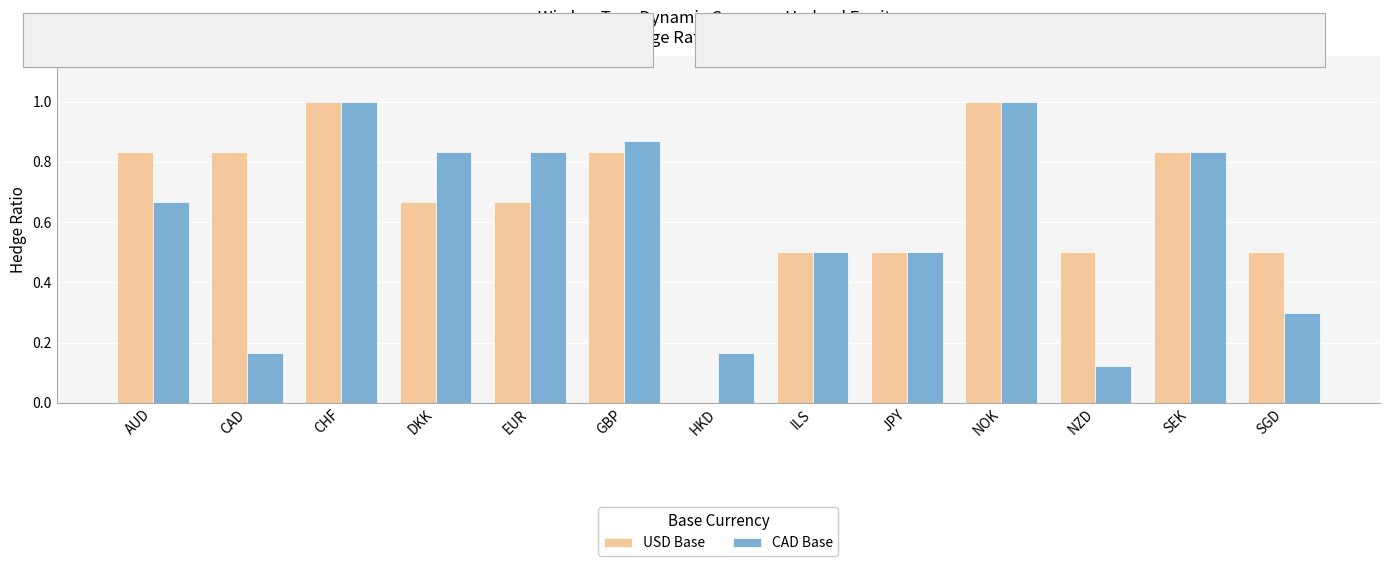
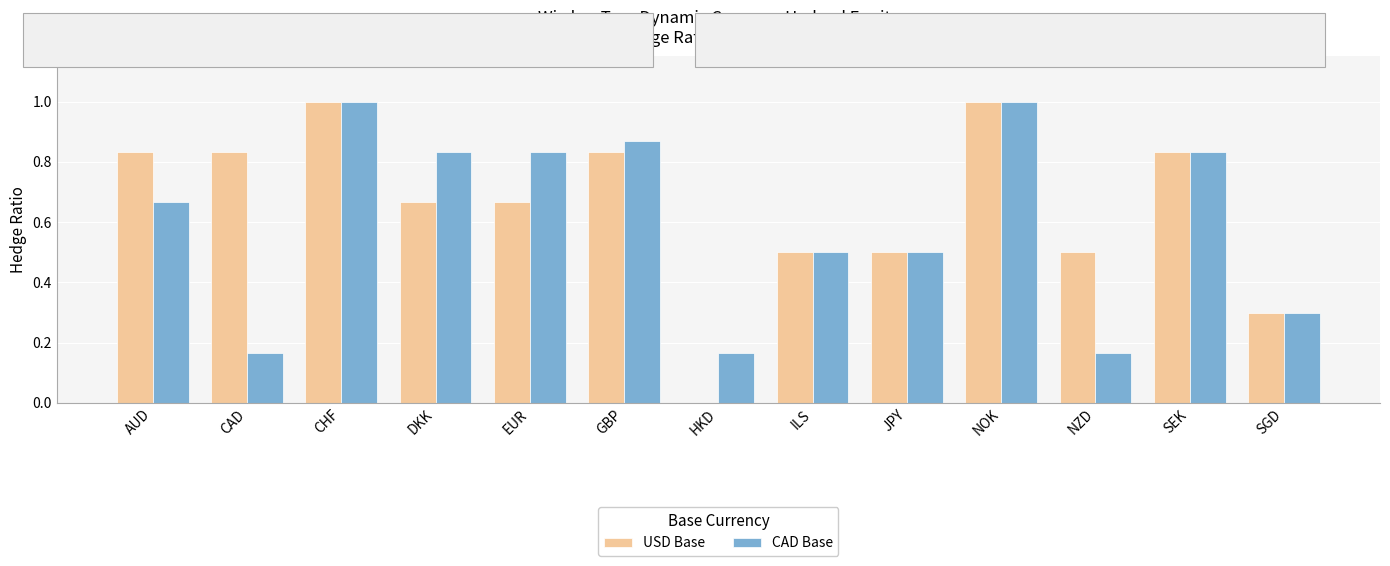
CAD Base, NZD: 0.12 -> 0.17
USD Base, SGD: 0.5 -> 0.3
